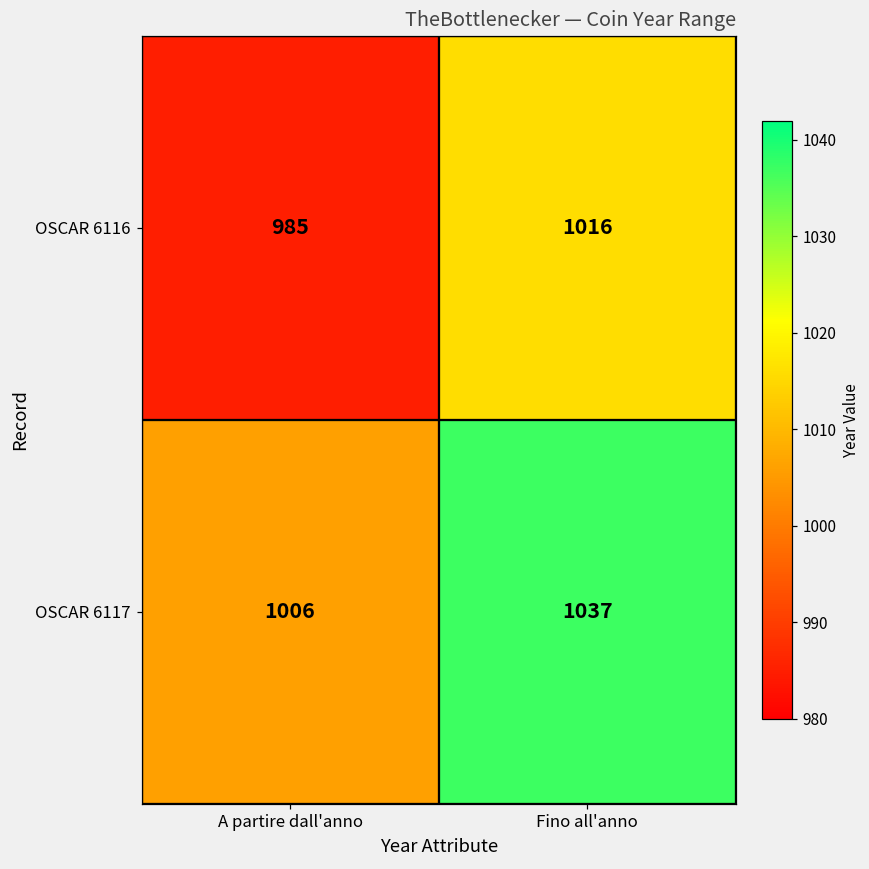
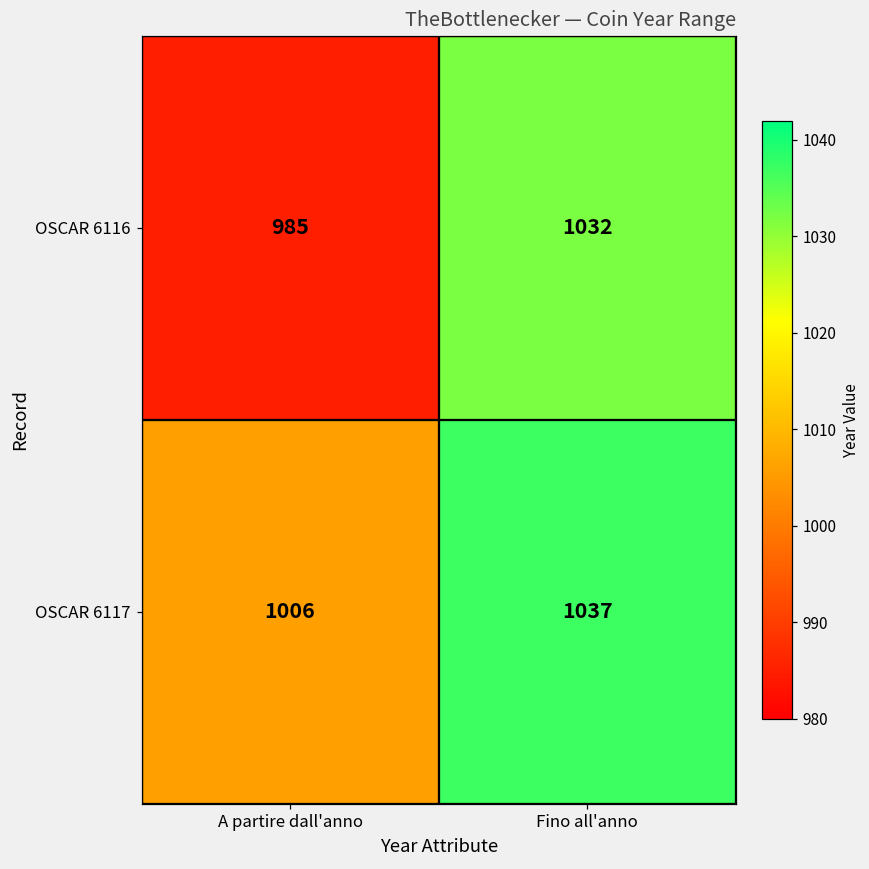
OSCAR 6116, Fino all'anno: 1016 -> 1032
